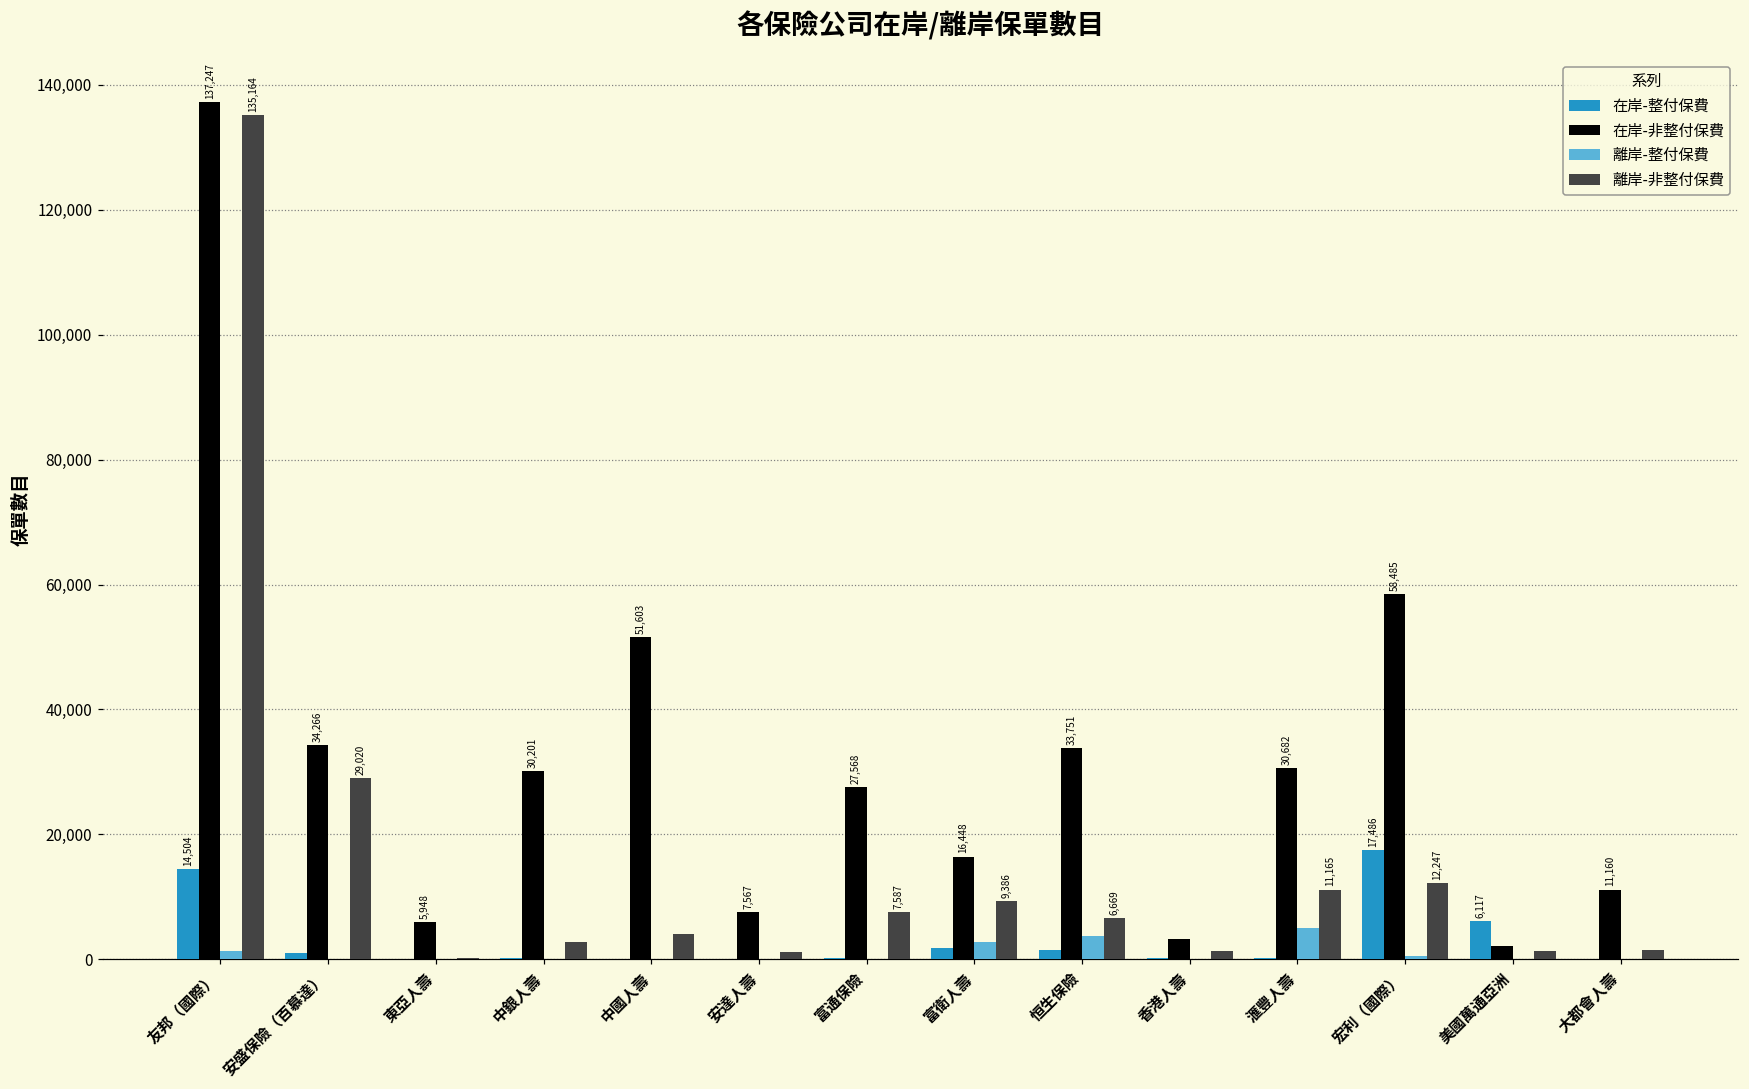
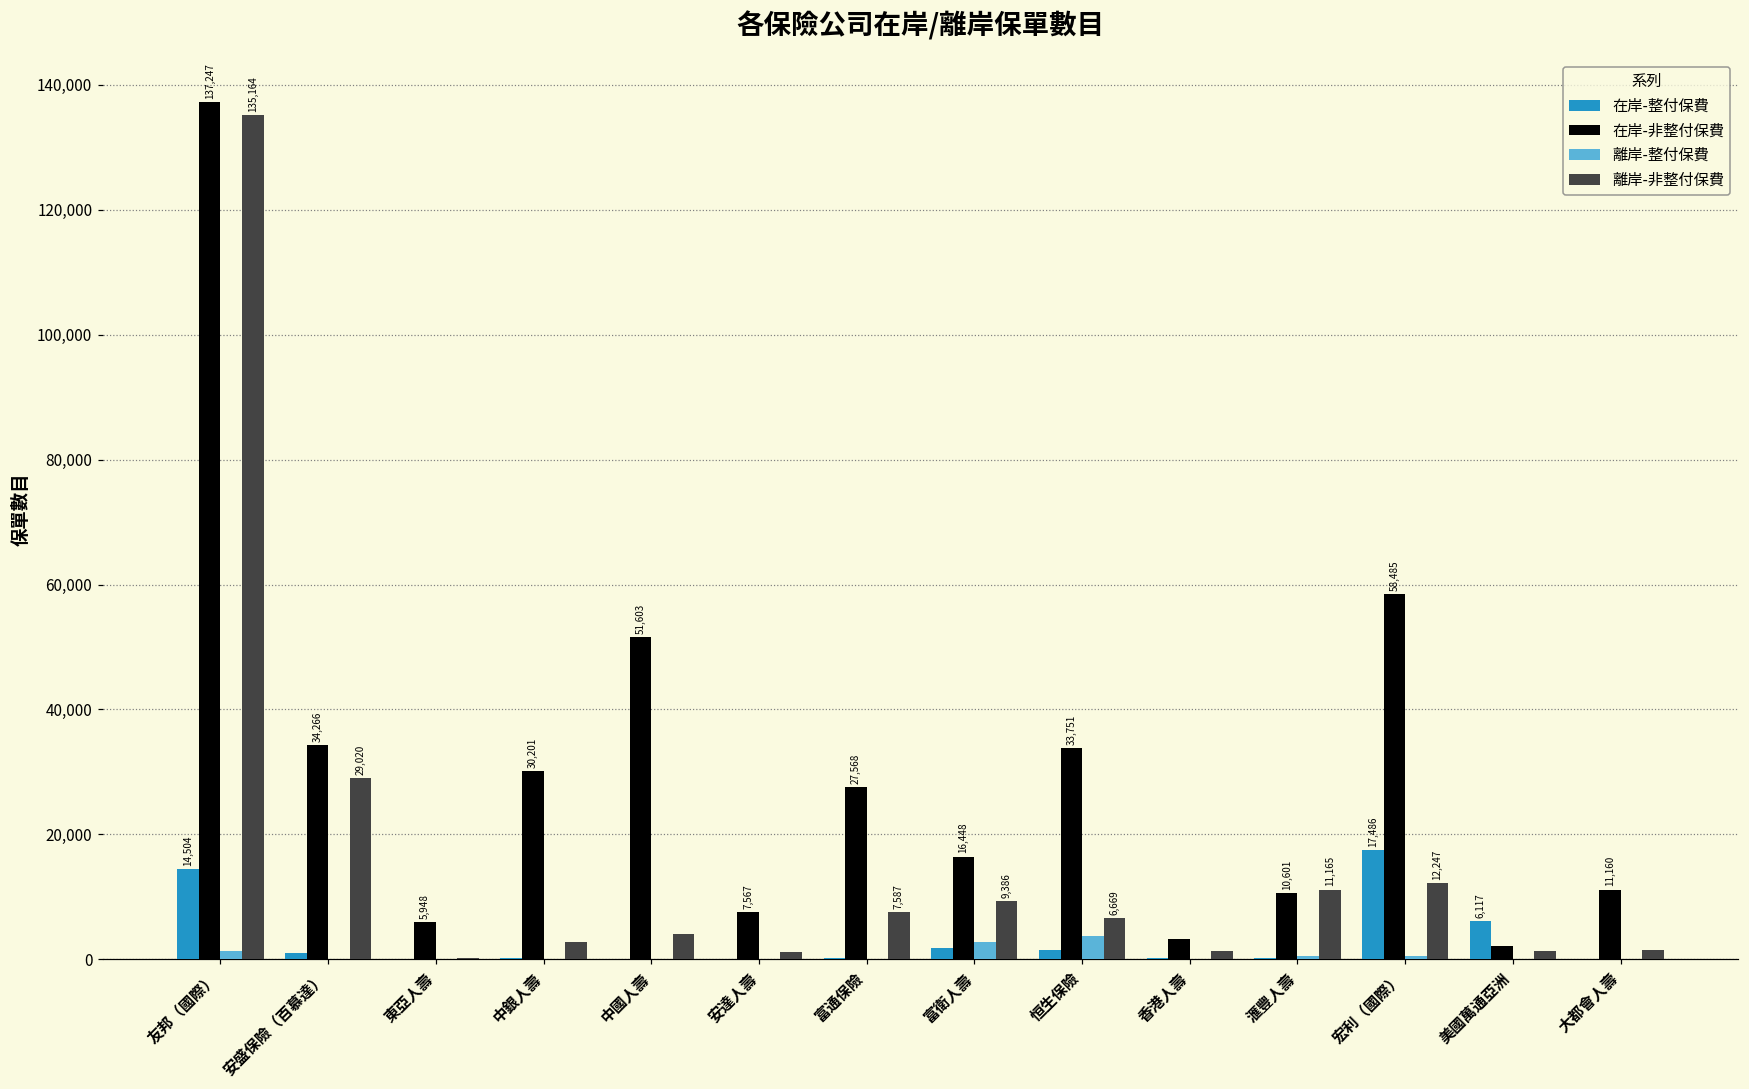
在岸-非整付保費, 滙豐人壽: 30,682 -> 10,601
離岸-整付保費, 滙豐人壽: 5,000 -> 0
